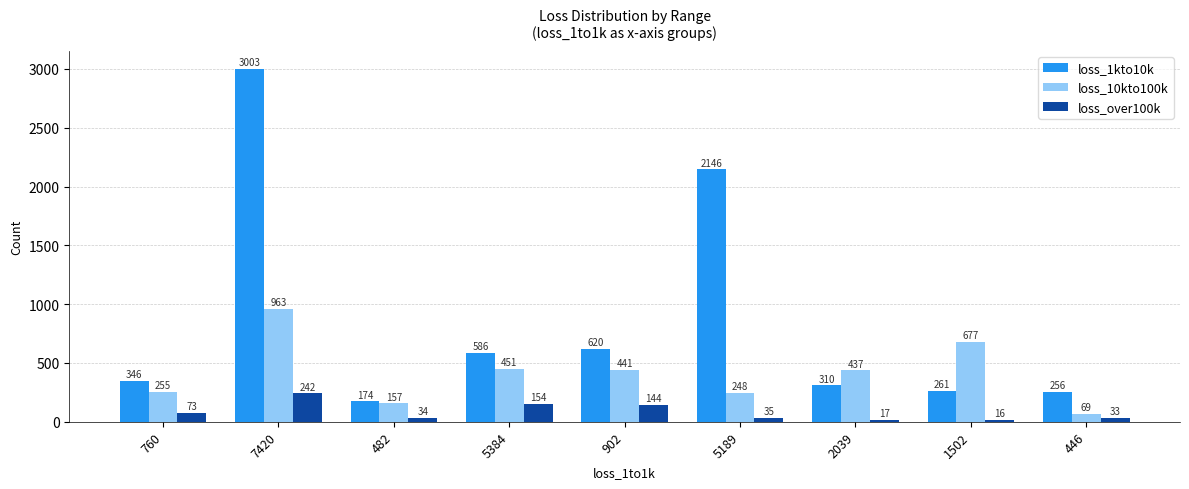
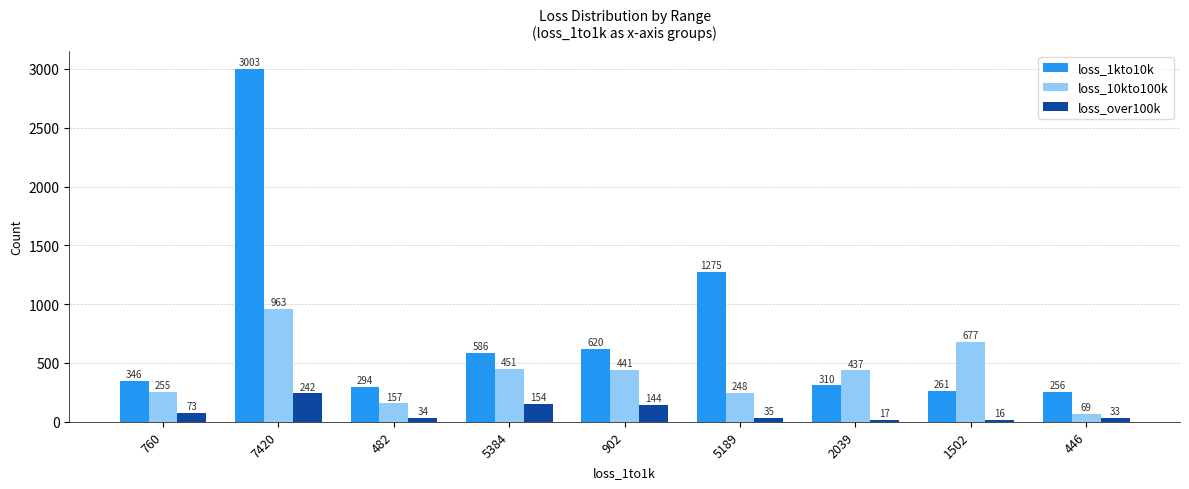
loss_1kto10k, 482: 174 -> 294
loss_1kto10k, 5189: 2146 -> 1275
